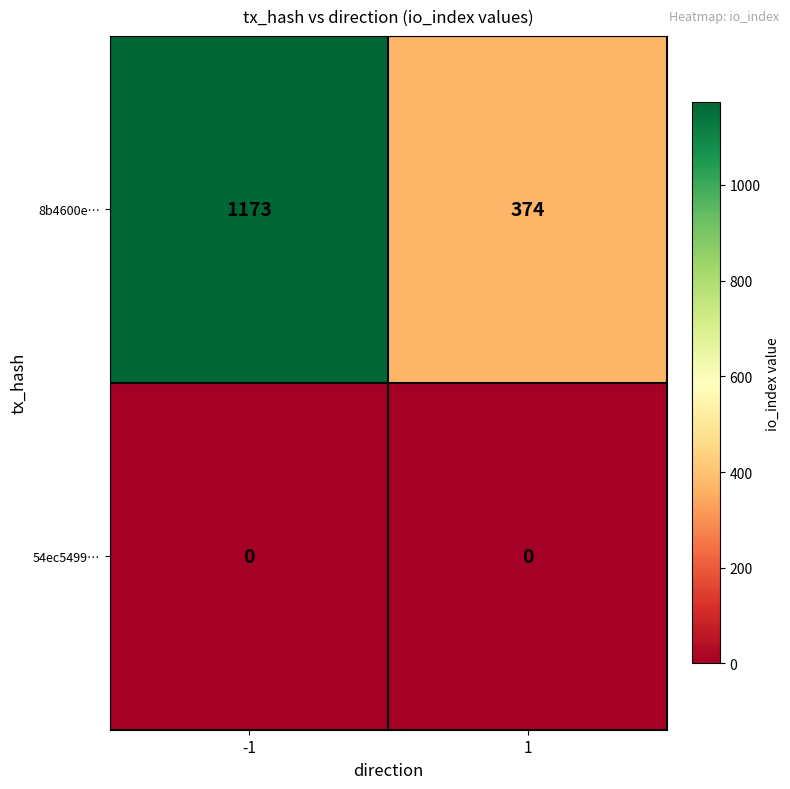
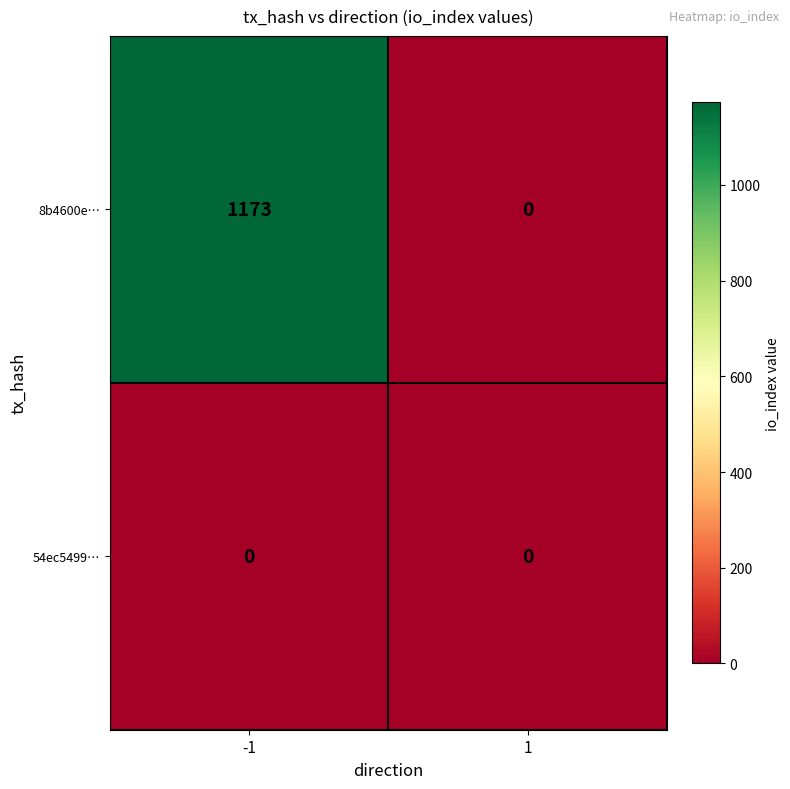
8b4600e…, 1: 374 -> 0
